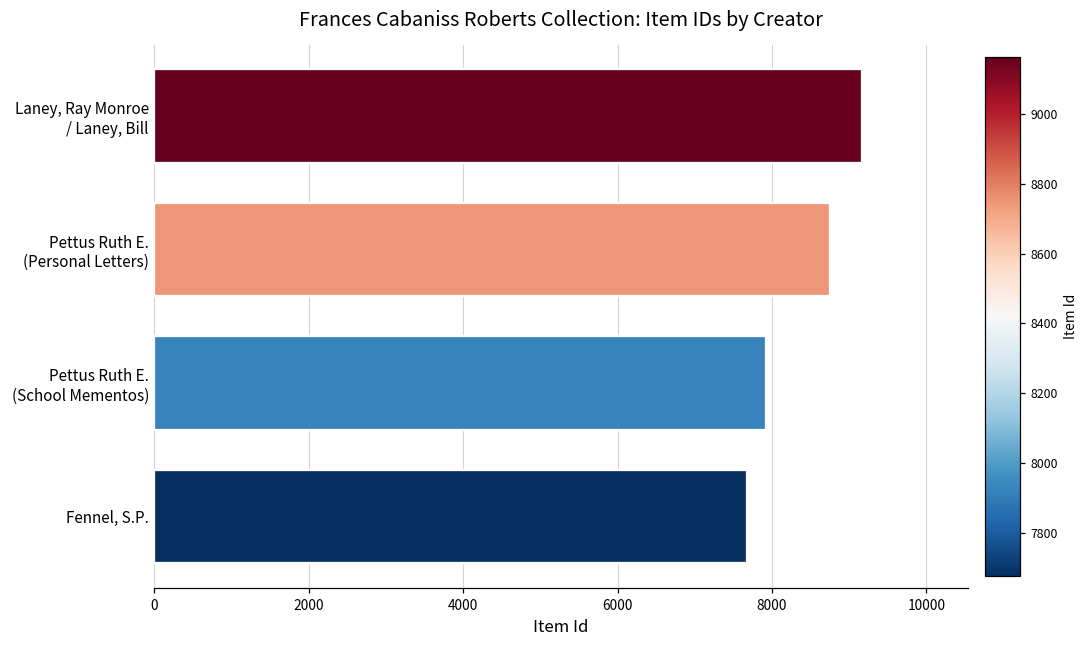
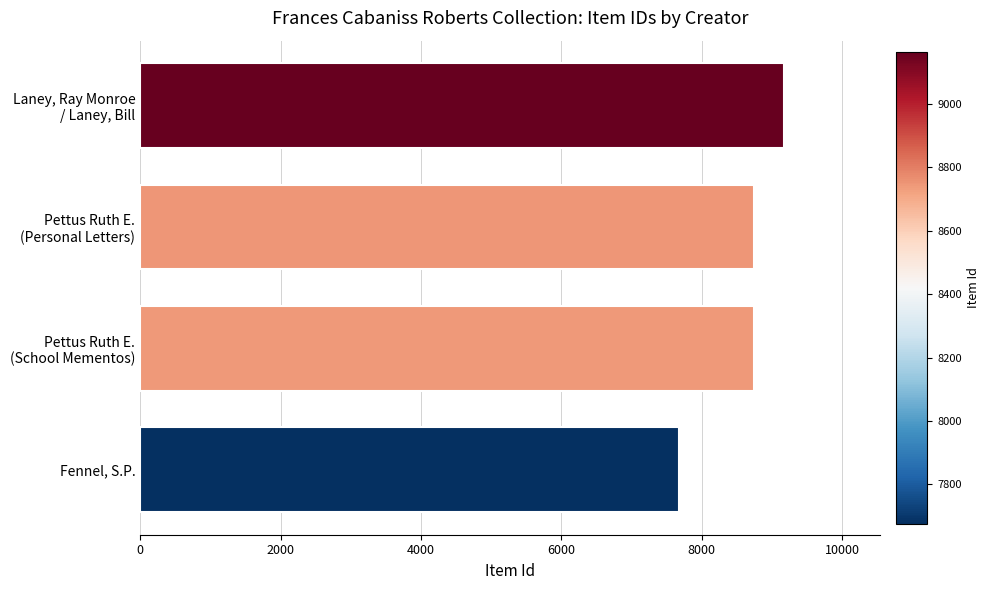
Pettus Ruth E. (School Mementos): 7900 -> 8700
